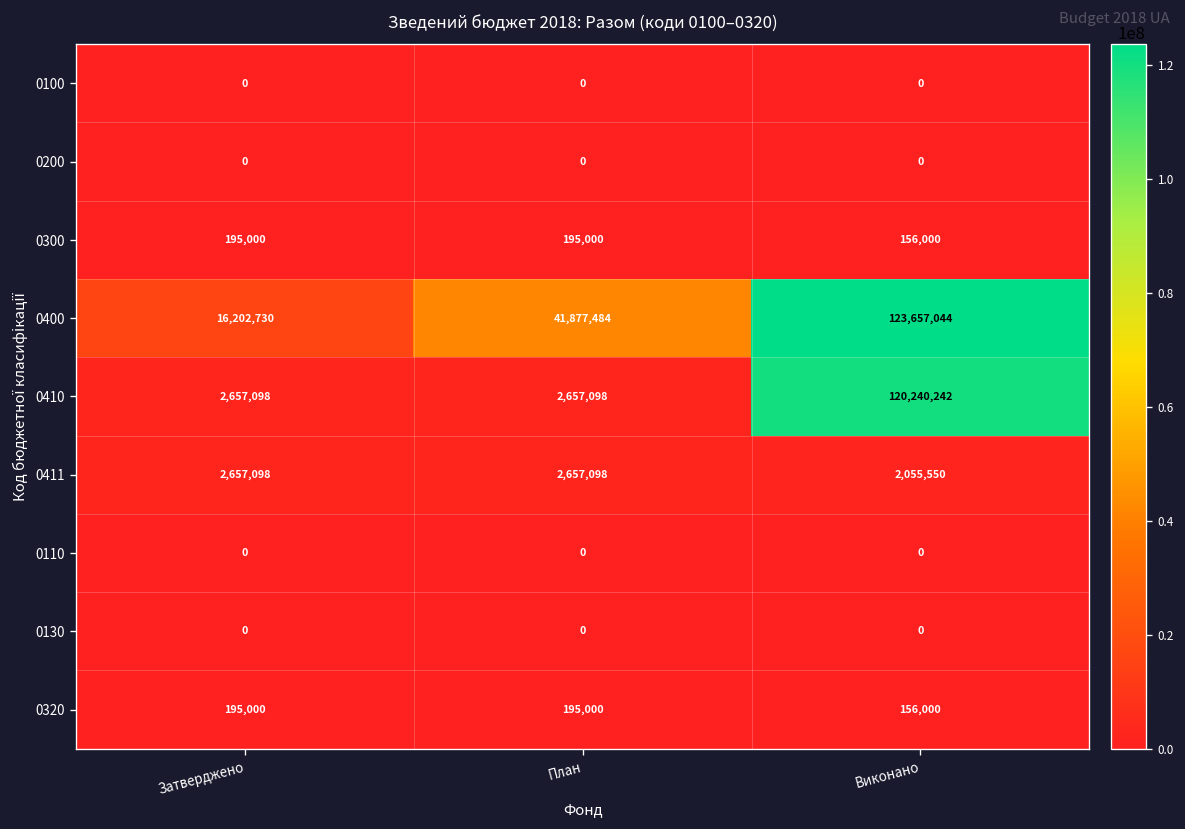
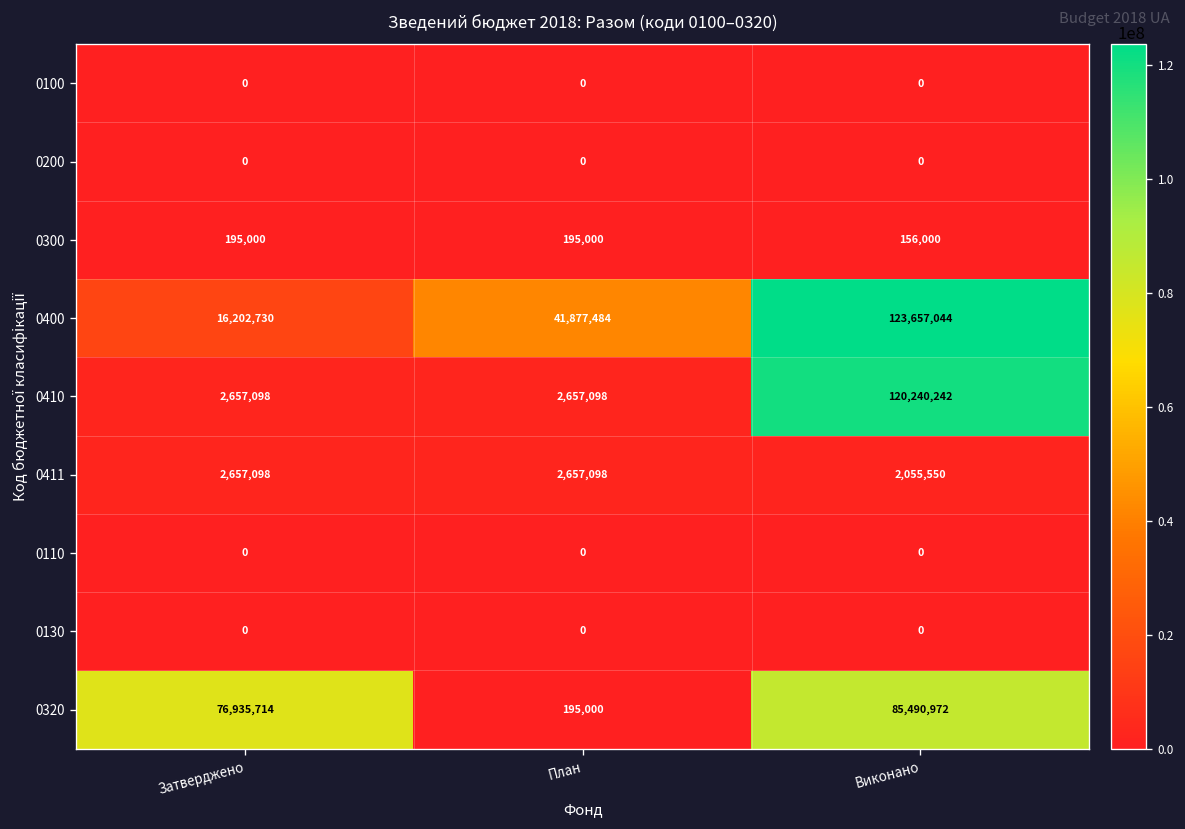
0320, Затверджено: 195,000 -> 76,935,714
0320, Виконано: 156,000 -> 85,490,972
